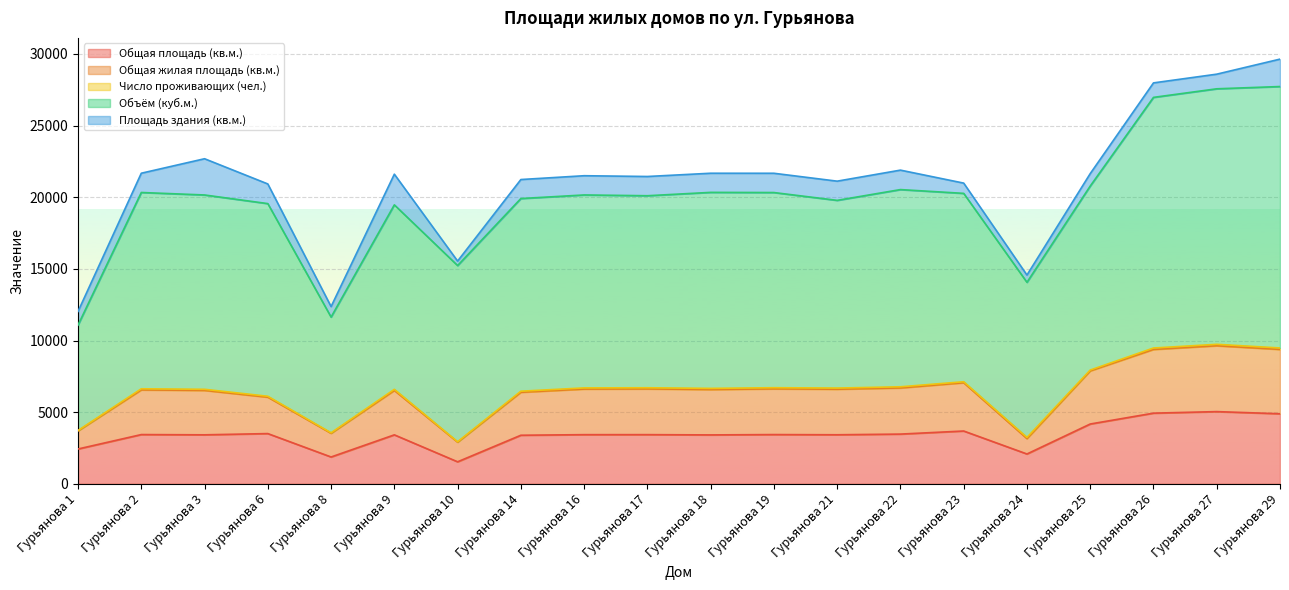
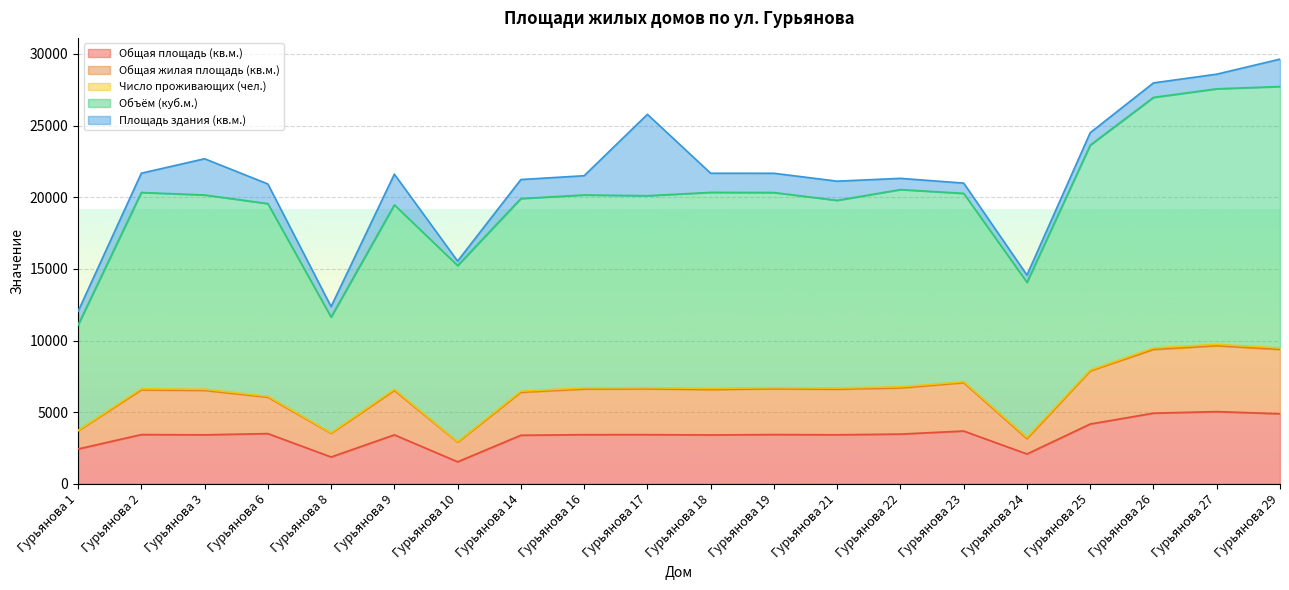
Площадь здания (кв.м.), Гурьянова 17: 1300 -> 5700
Площадь здания (кв.м.), Гурьянова 22: 1400 -> 800
Объём (куб.м.), Гурьянова 25: 12800 -> 15700
